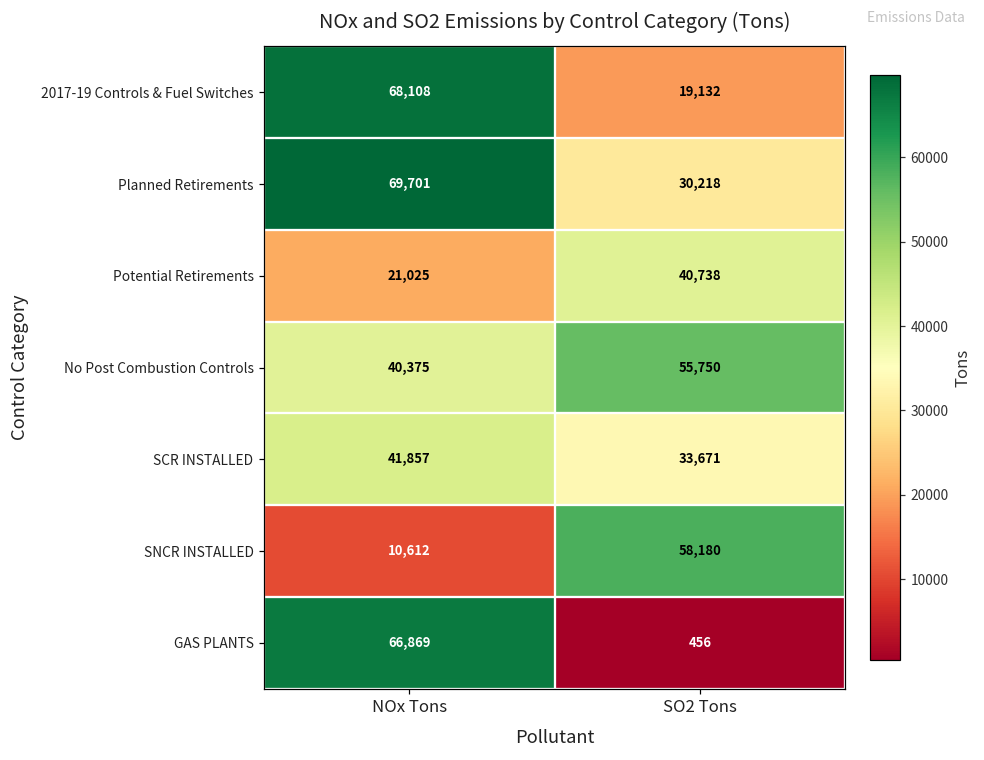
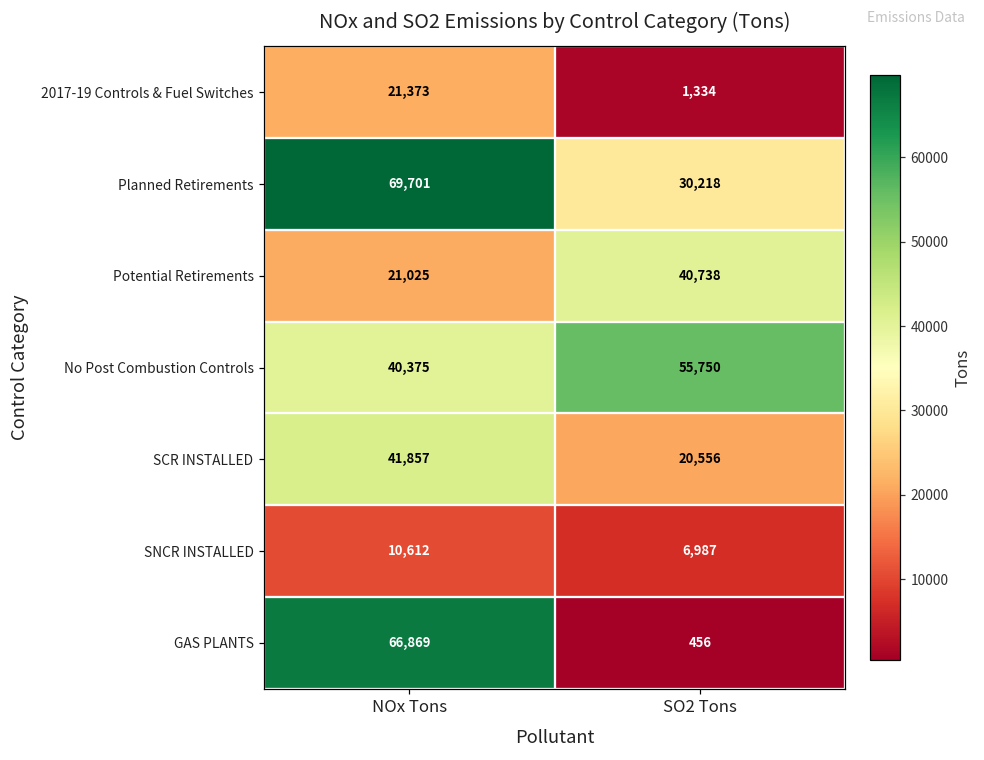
2017-19 Controls & Fuel Switches, NOx Tons: 68,108 -> 21,373
2017-19 Controls & Fuel Switches, SO2 Tons: 19,132 -> 1,334
SCR INSTALLED, SO2 Tons: 33,671 -> 20,556
SNCR INSTALLED, SO2 Tons: 58,180 -> 6,987
